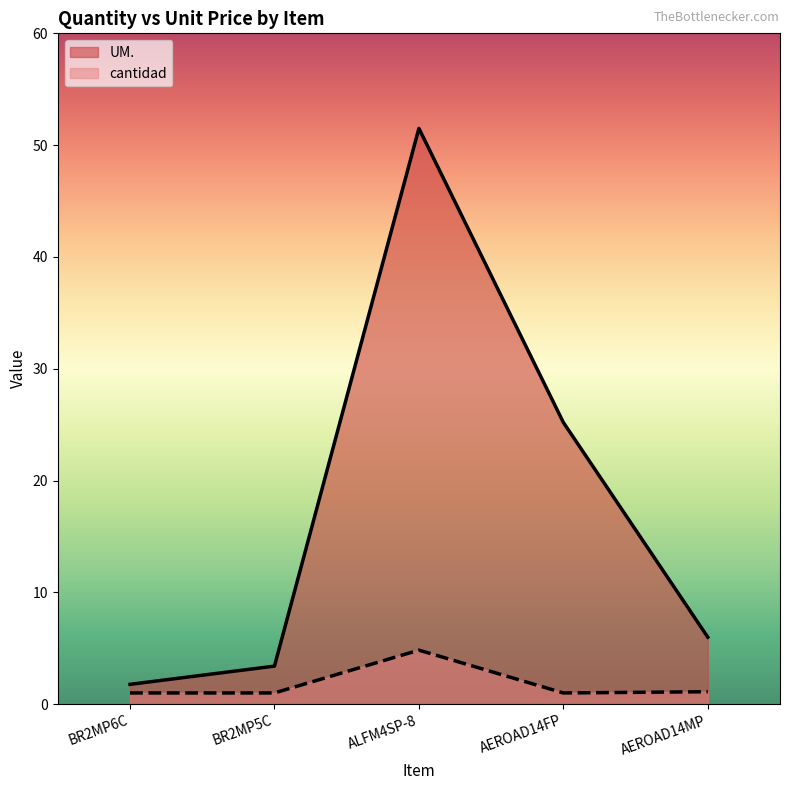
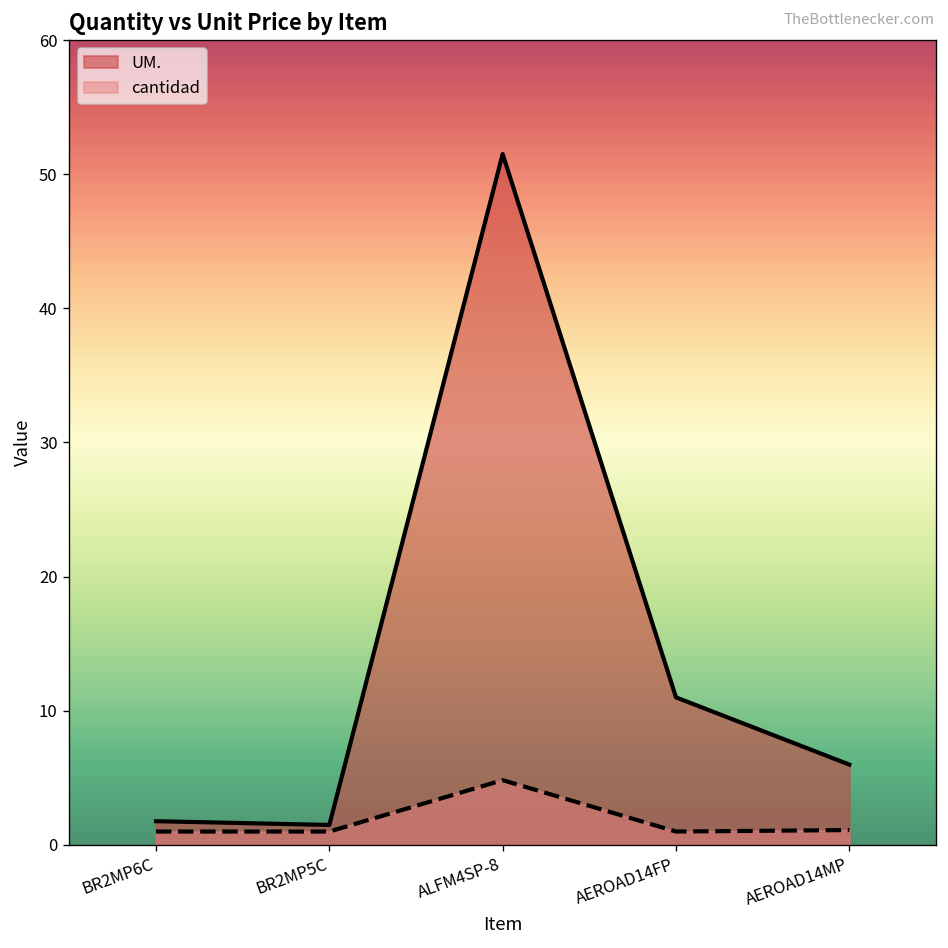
UM., BR2MP5C: 3.4 -> 1.5
UM., AEROAD14FP: 25.2 -> 11.0
